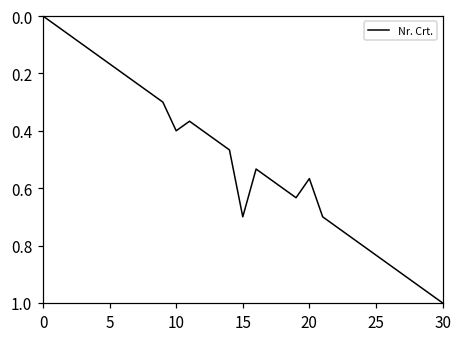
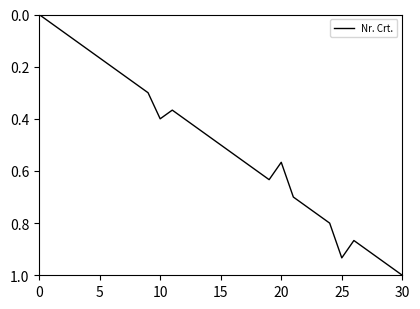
15: 0.70 -> 0.50
25: 0.83 -> 0.93
